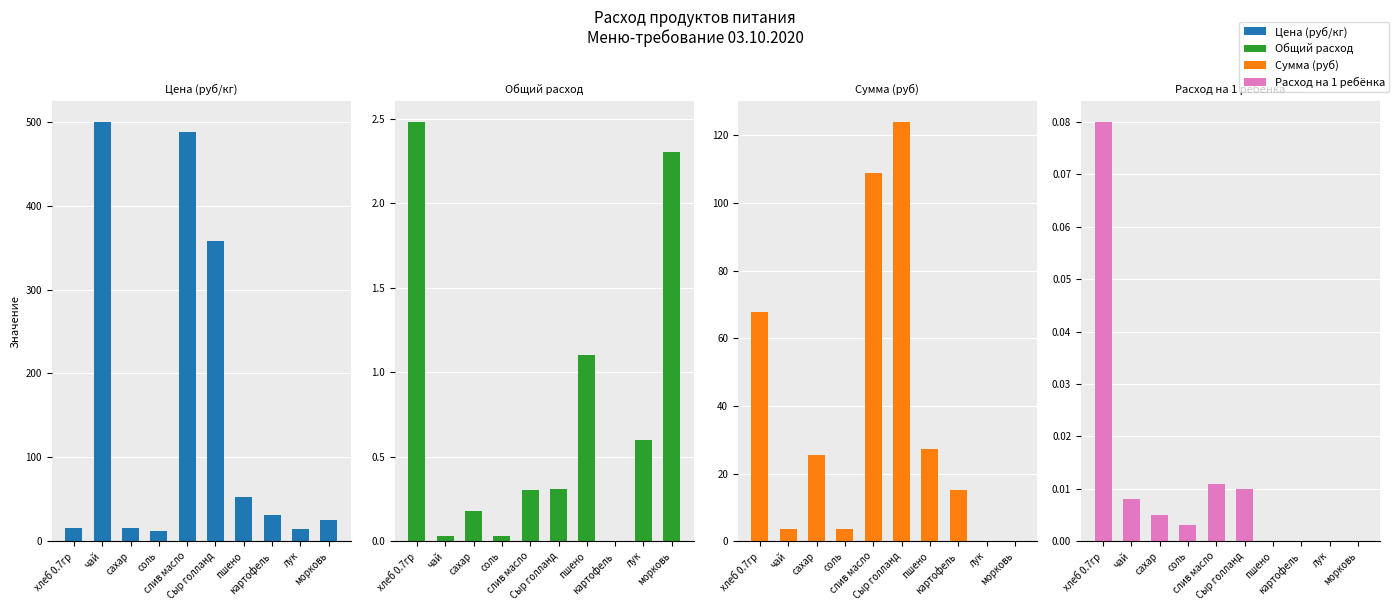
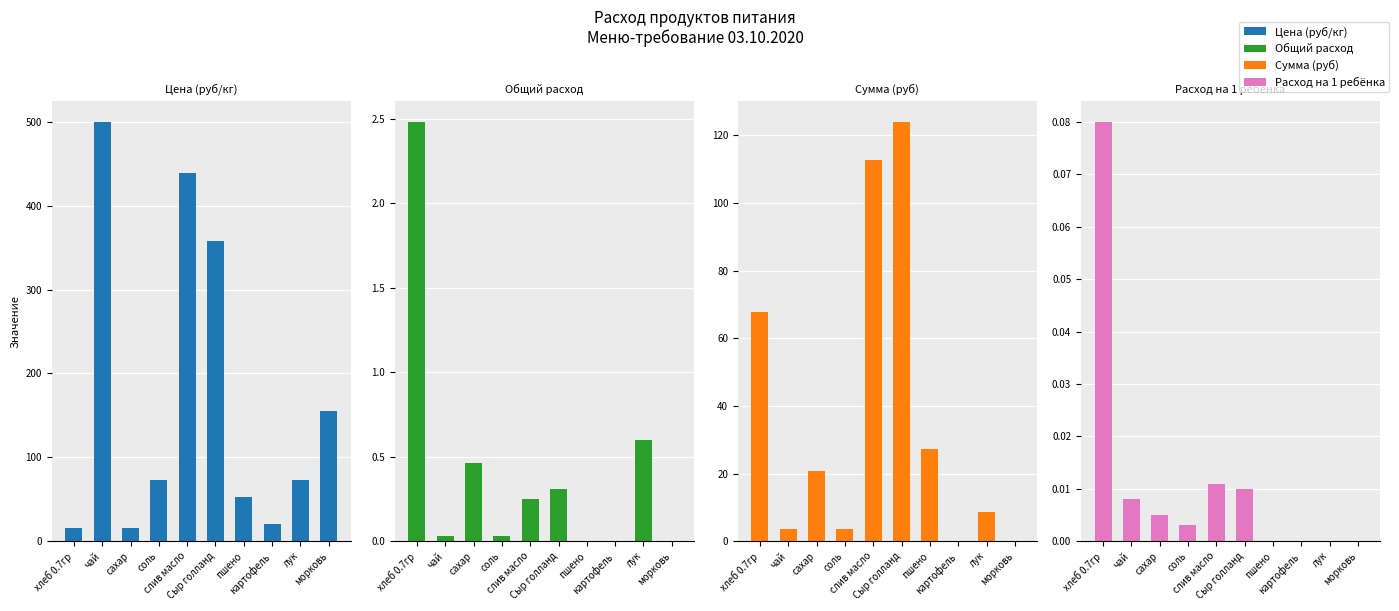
Цена (руб/кг), соль: 10 -> 70
Цена (руб/кг), слив масло: 490 -> 440
Цена (руб/кг), картофель: 30 -> 20
Цена (руб/кг), лук: 20 -> 70
Цена (руб/кг), морковь: 30 -> 160
Общий расход, сахар: 0.18 -> 0.47
Общий расход, слив масло: 0.30 -> 0.25
Общий расход, пшено: 1.1 -> 0.0
Общий расход, морковь: 2.3 -> 0.0
Сумма (руб), сахар: 26 -> 21
Сумма (руб), слив масло: 109 -> 113
Сумма (руб), картофель: 15 -> 0
Сумма (руб), лук: 0 -> 9
